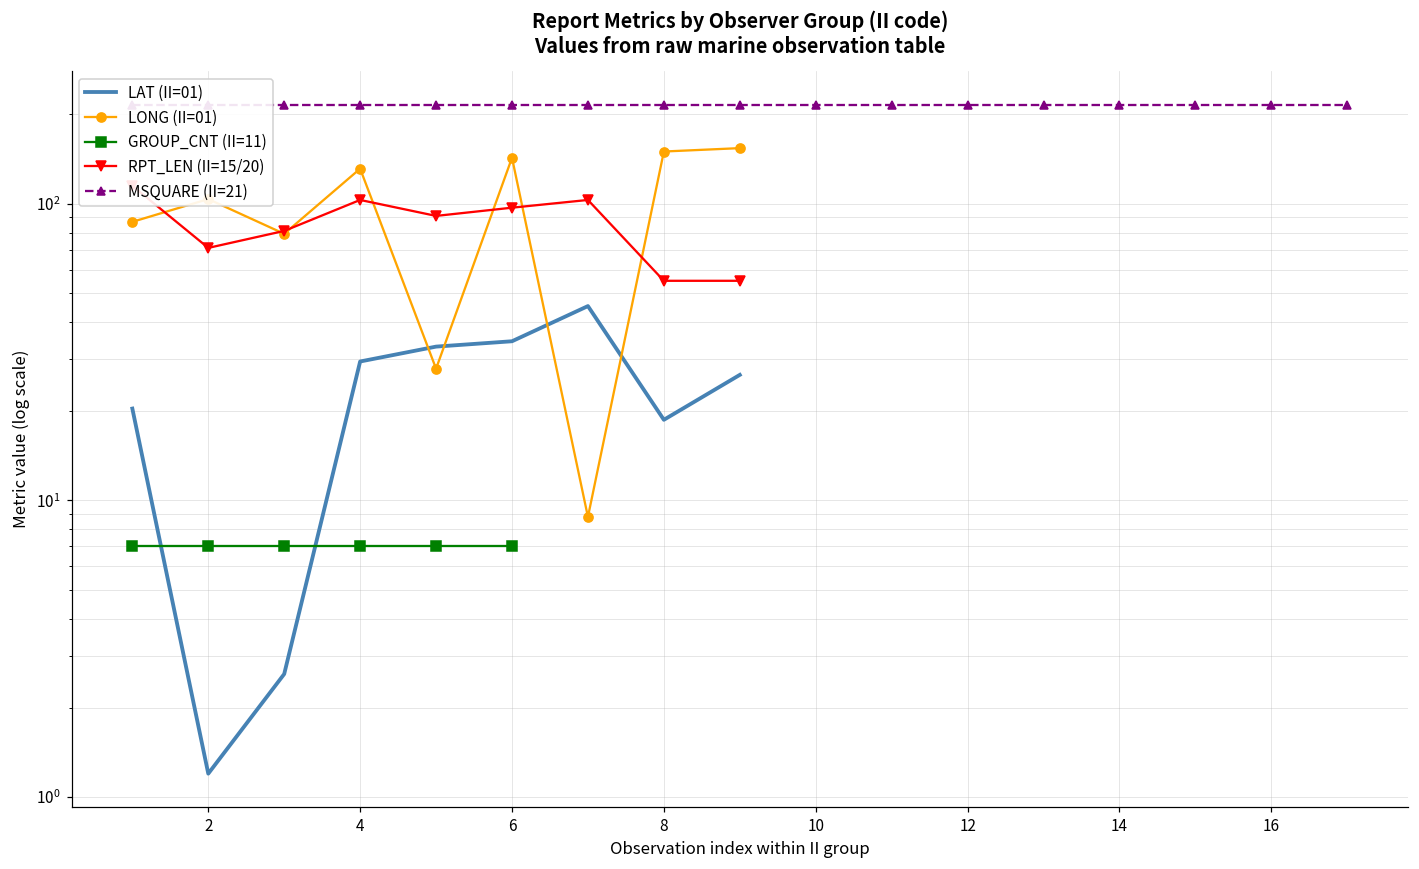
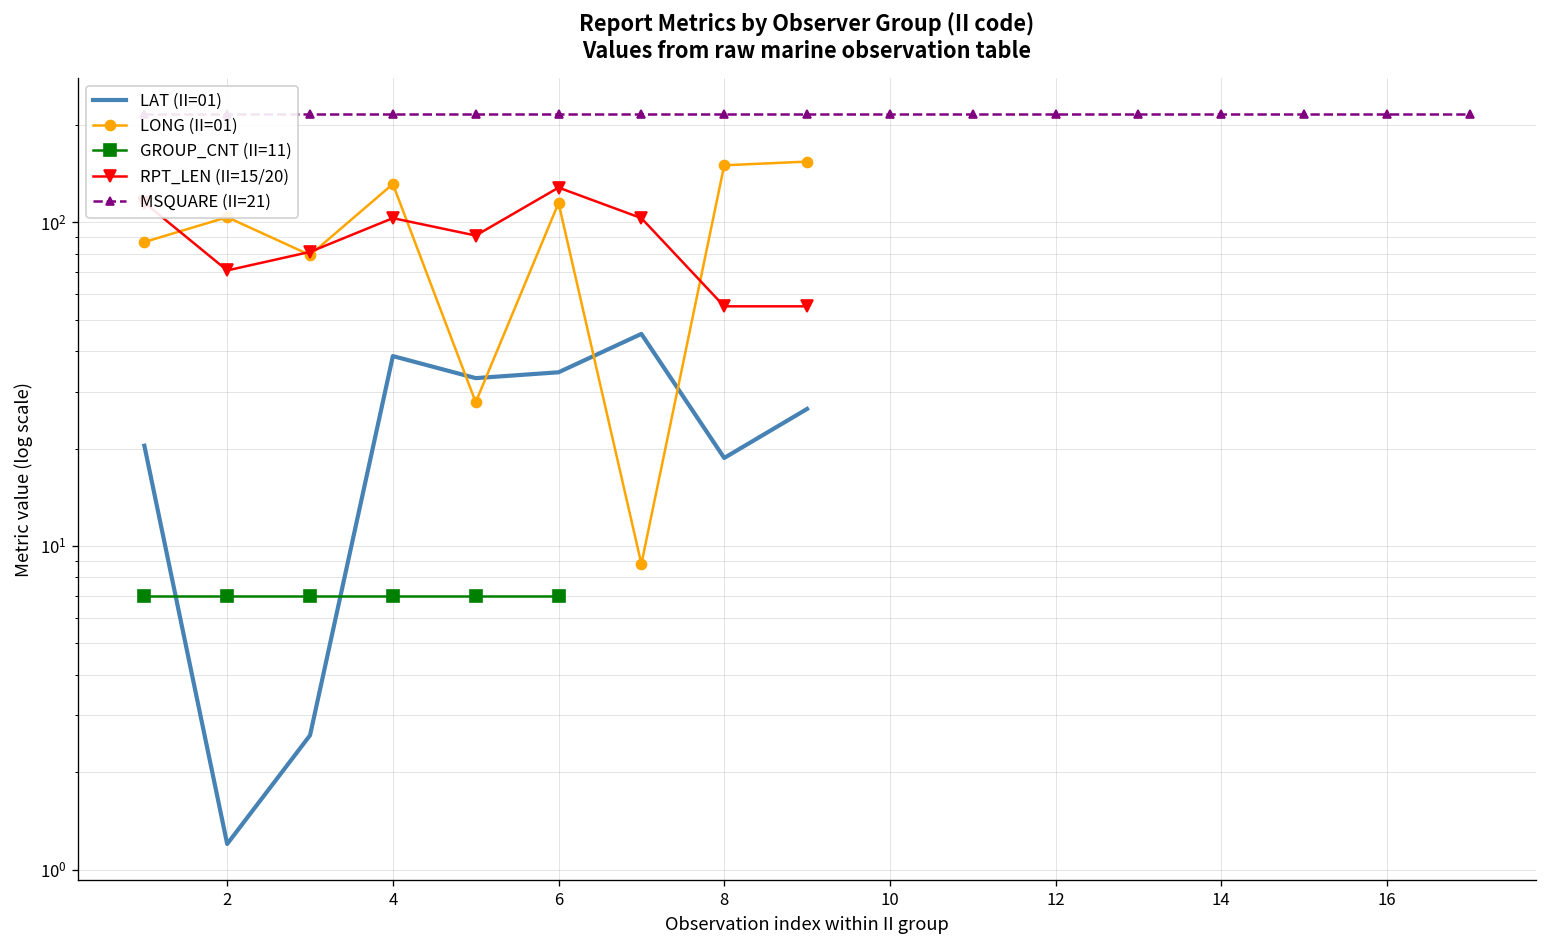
LAT (II=01), 4: 29 -> 39
LONG (II=01), 6: 140 -> 115
RPT_LEN (II=15/20), 6: 97 -> 130
